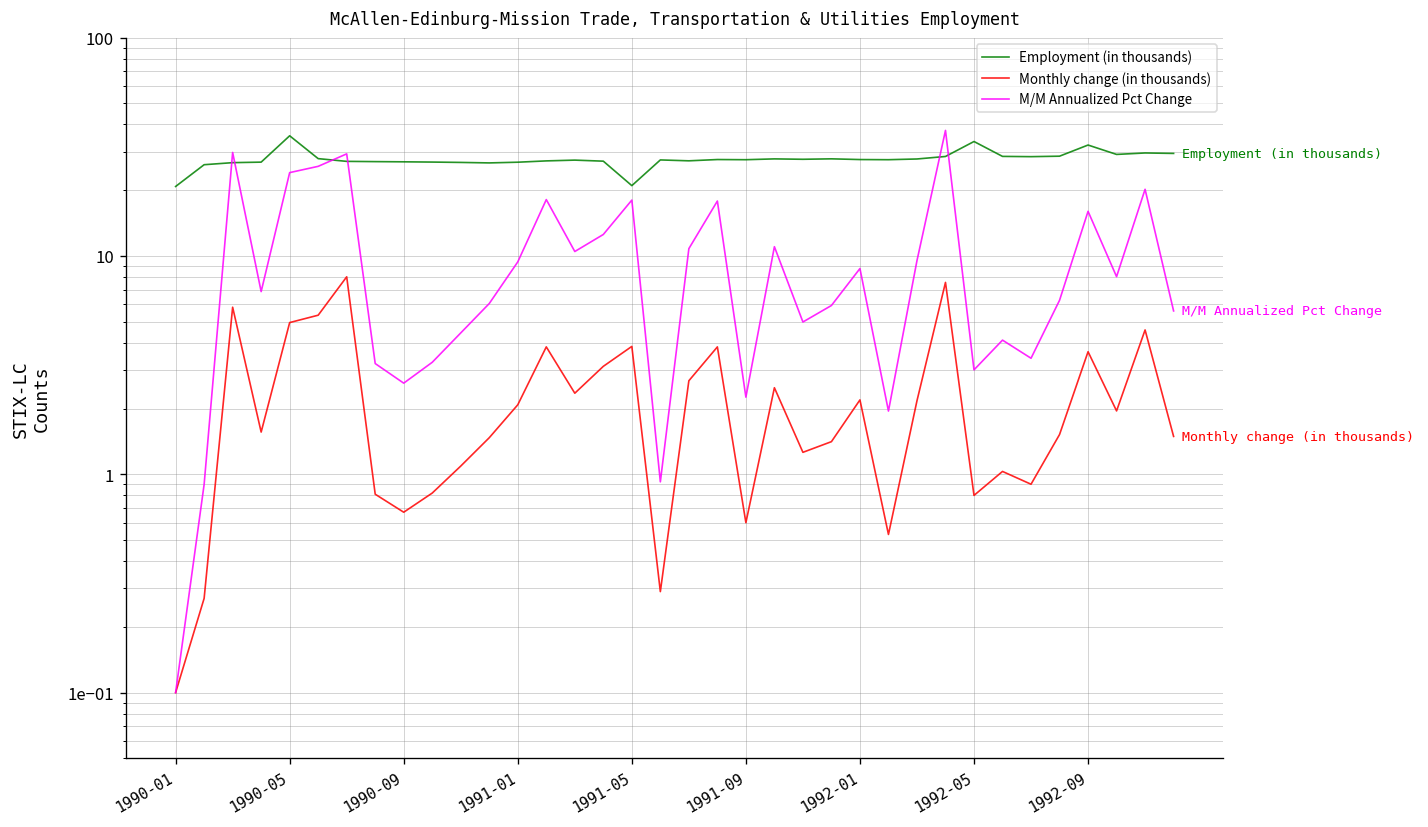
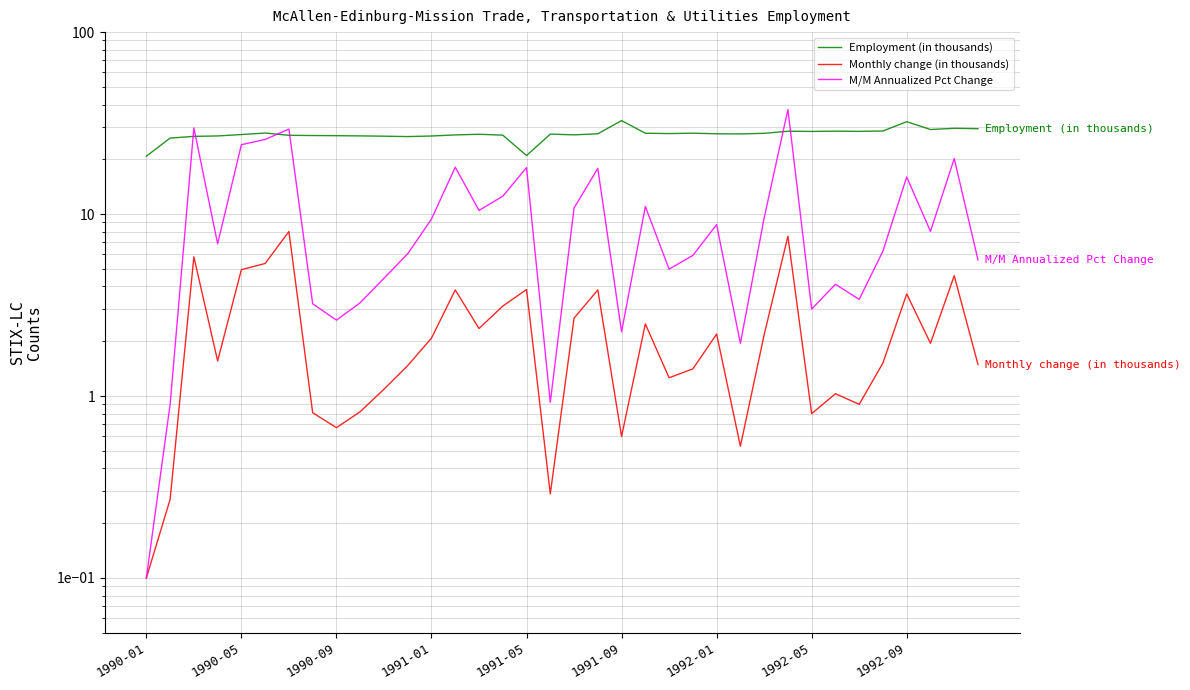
Employment (in thousands), 1990-05: 35 -> 27
Employment (in thousands), 1991-09: 28 -> 33
Employment (in thousands), 1992-05: 33 -> 28
